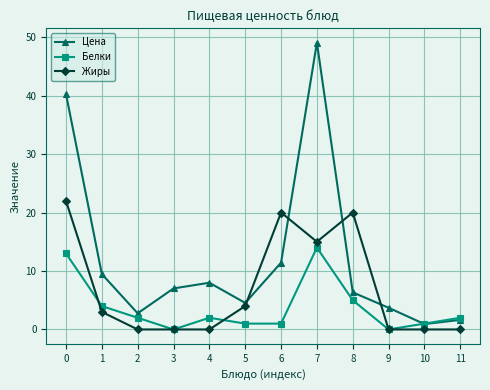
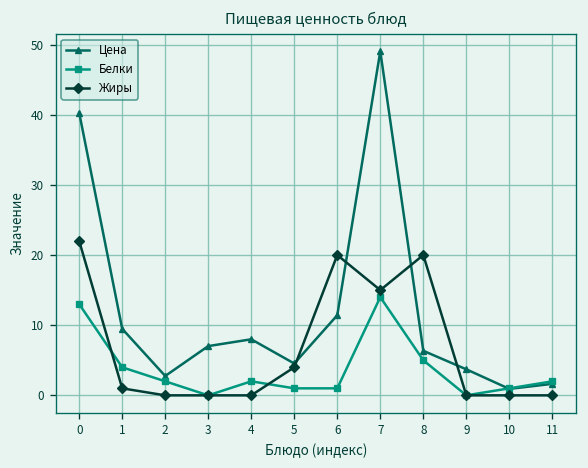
Жиры, 1: 3 -> 1
